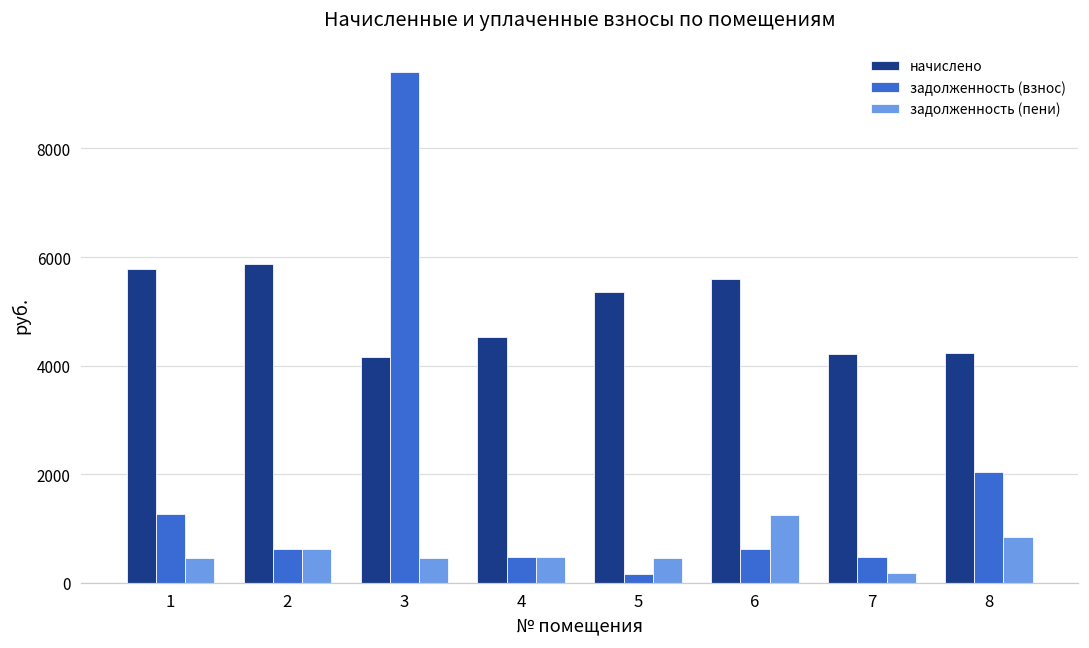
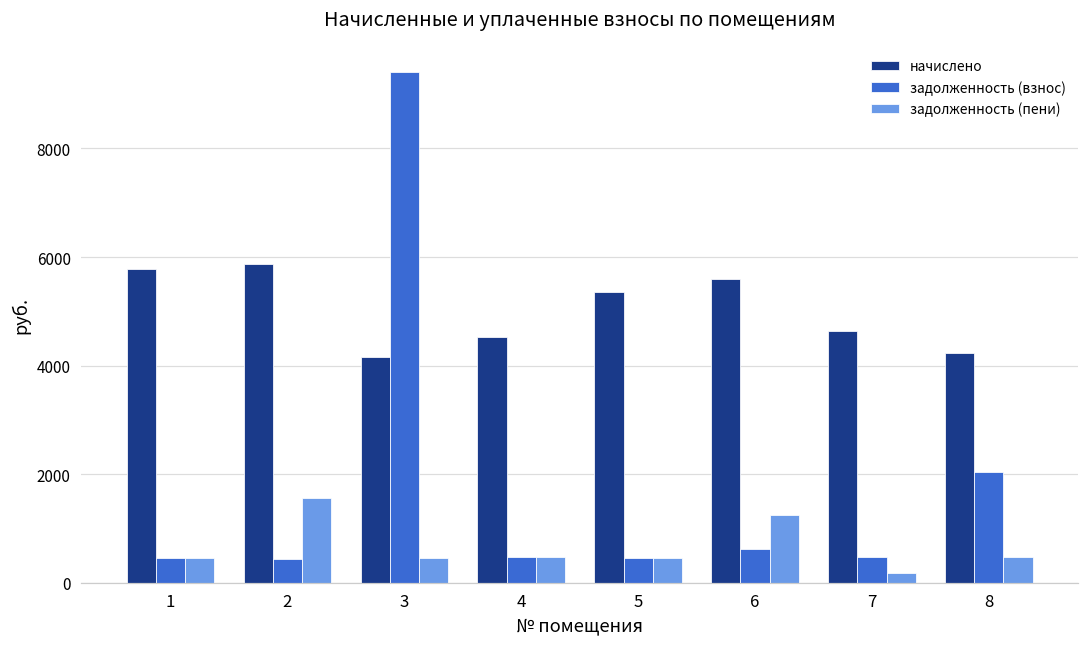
задолженность (взнос), 1: 1300 -> 500
задолженность (взнос), 2: 600 -> 400
задолженность (пени), 2: 600 -> 1600
задолженность (взнос), 5: 200 -> 500
начислено, 7: 4200 -> 4600
задолженность (пени), 8: 800 -> 500
